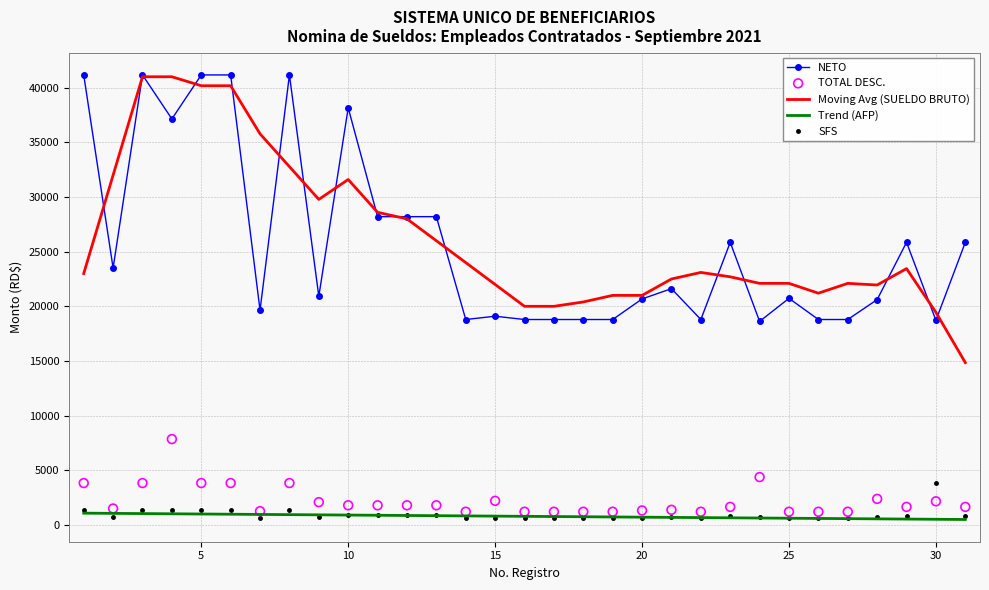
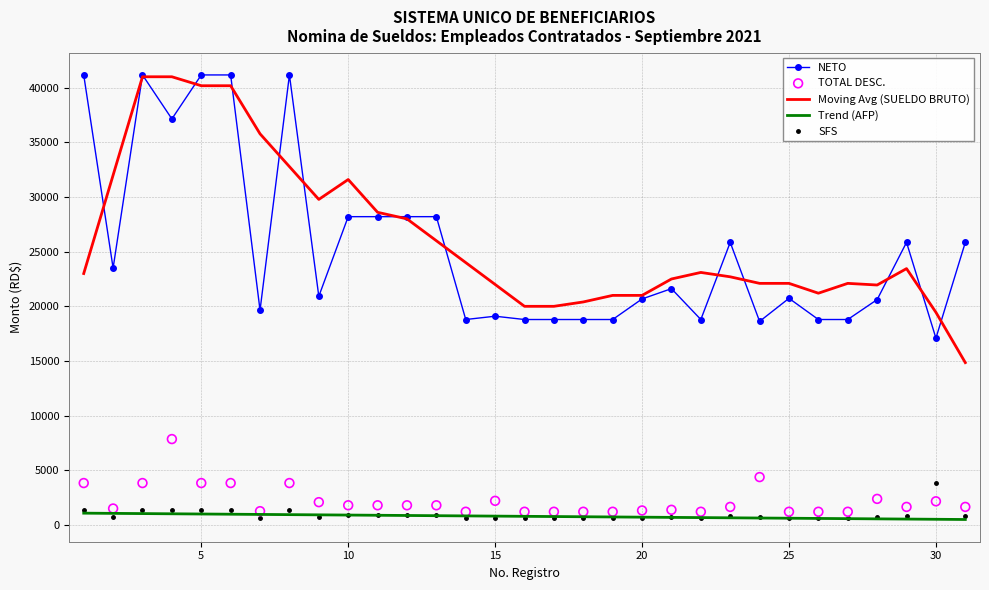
NETO, 10: 38200 -> 28200
NETO, 30: 18700 -> 17100
